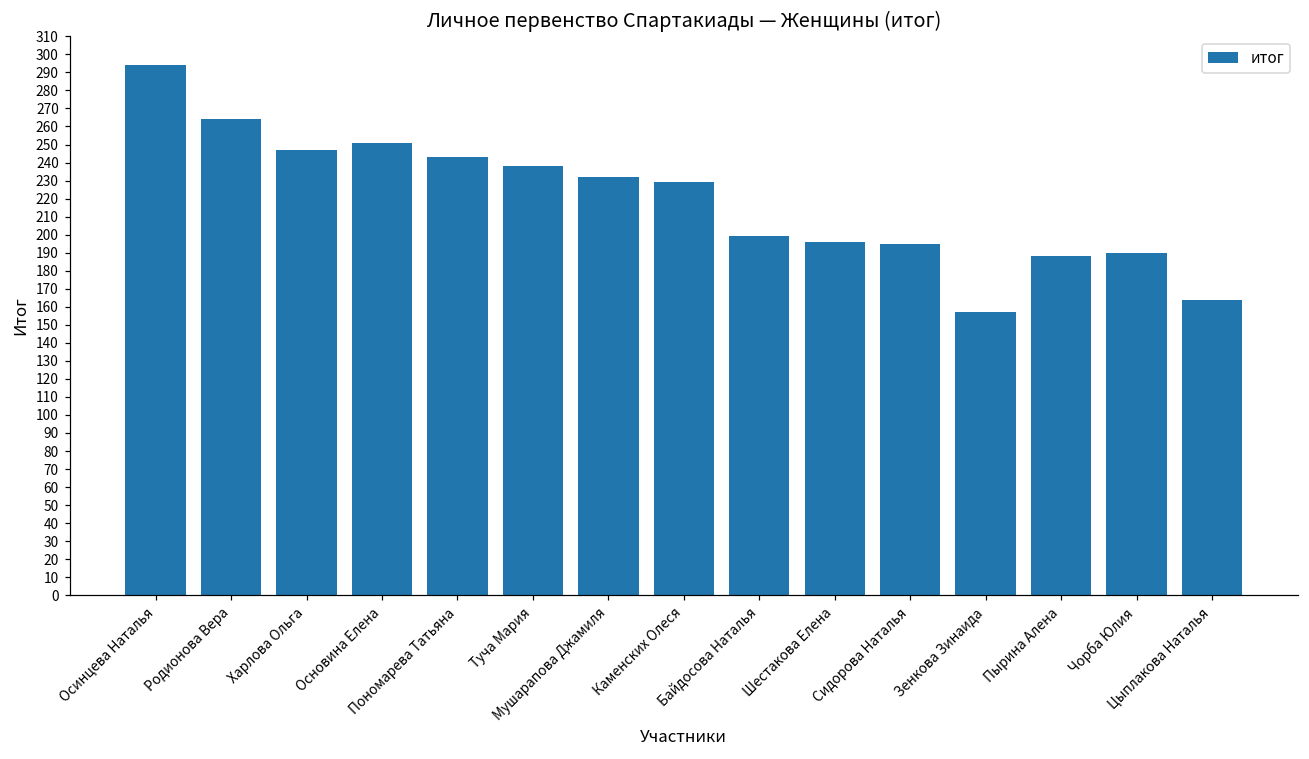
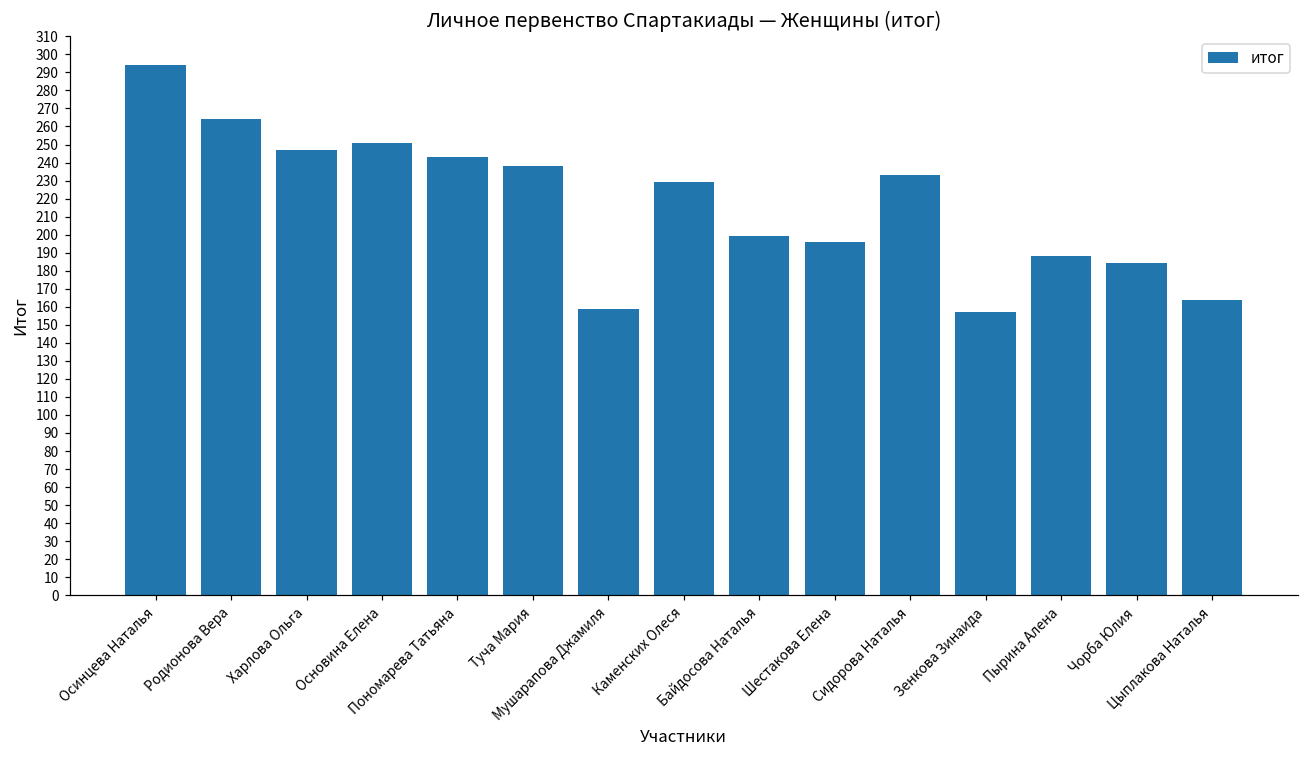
Мушарапова Джамиля: 232 -> 159
Сидорова Наталья: 195 -> 233
Чорба Юлия: 190 -> 184
